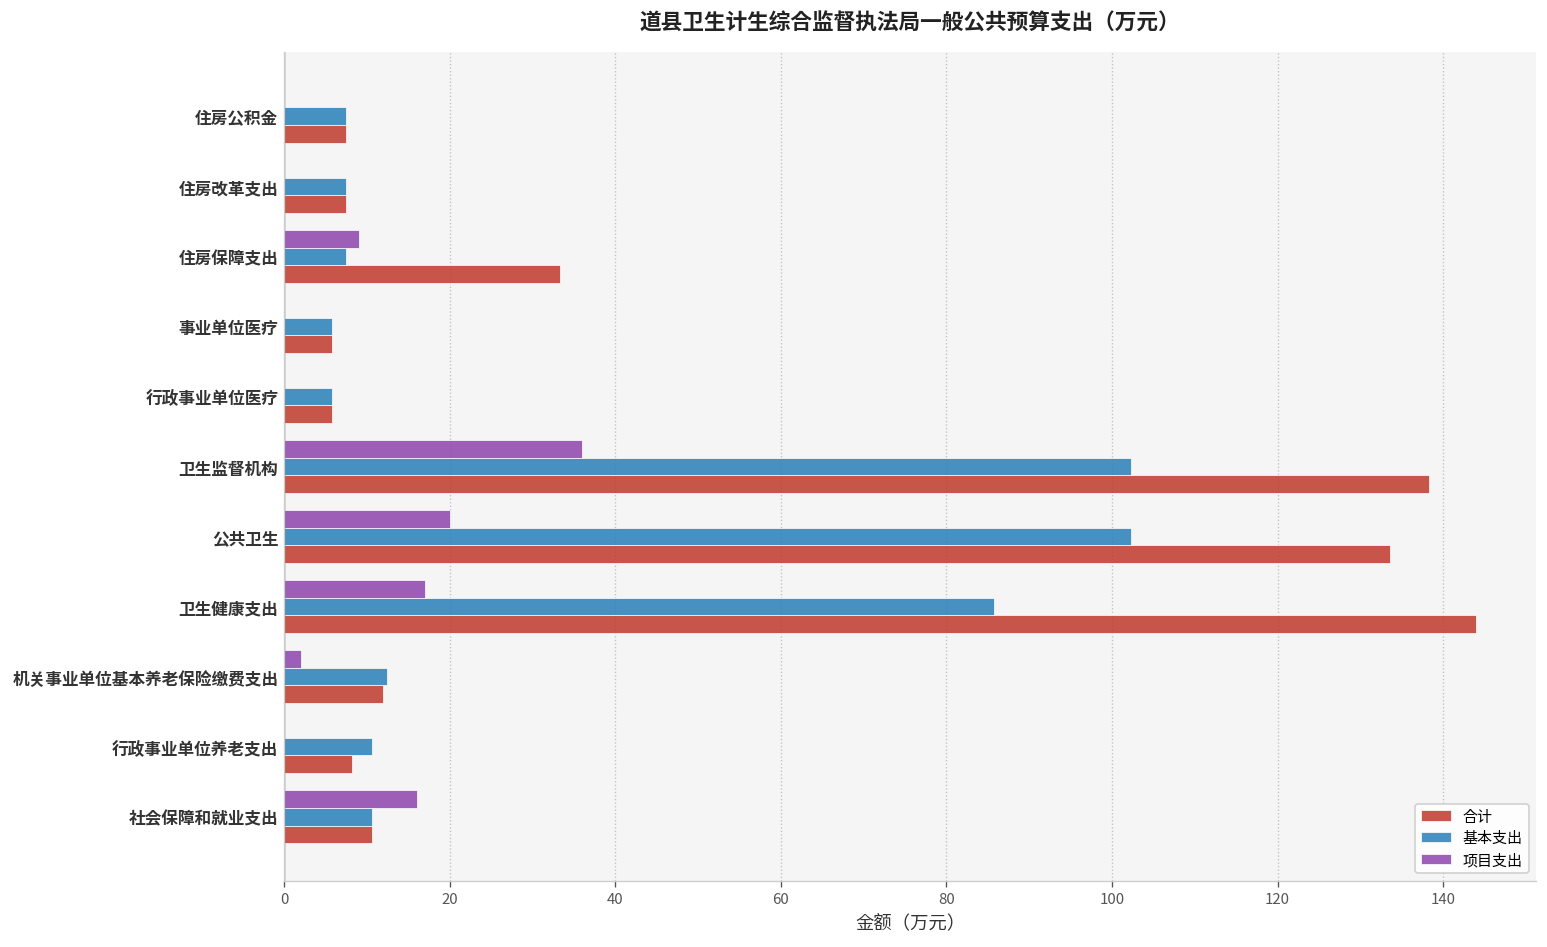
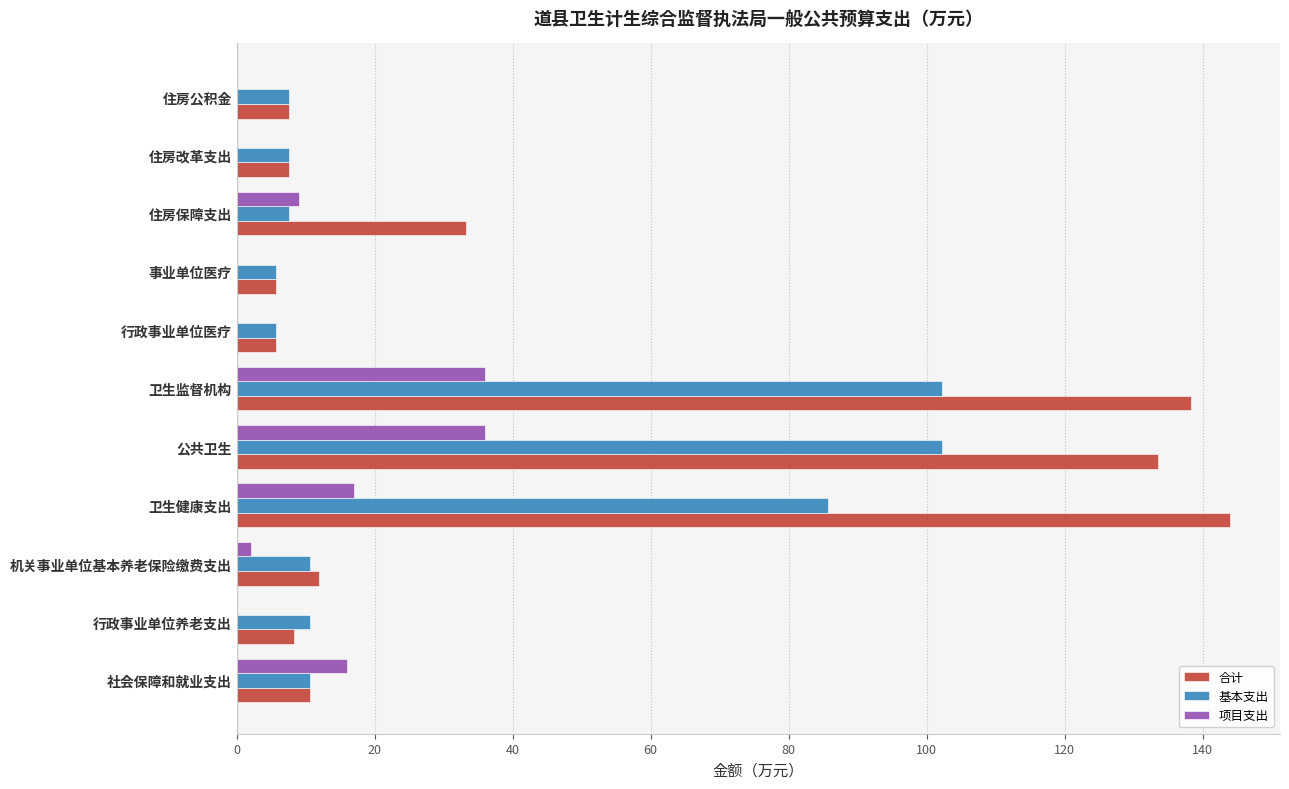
项目支出, 公共卫生: 20 -> 36
基本支出, 机关事业单位基本养老保险缴费支出: 12 -> 11
